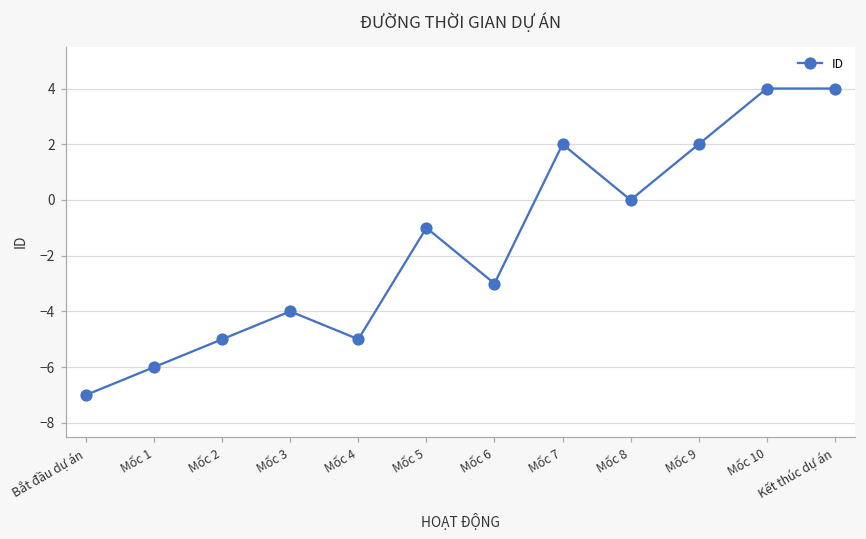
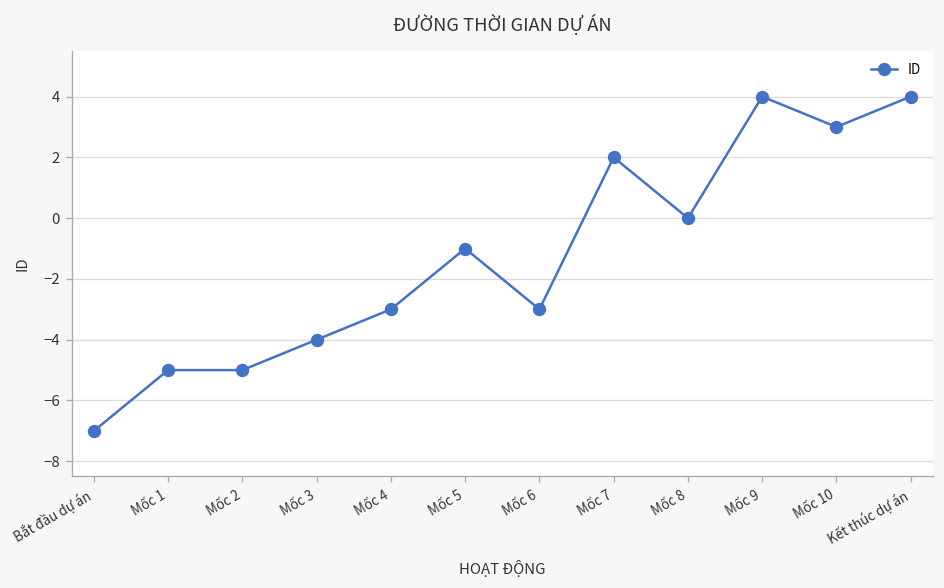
ID, Mốc 1: -6 -> -5
ID, Mốc 4: -5 -> -3
ID, Mốc 9: 2 -> 4
ID, Mốc 10: 4 -> 3
